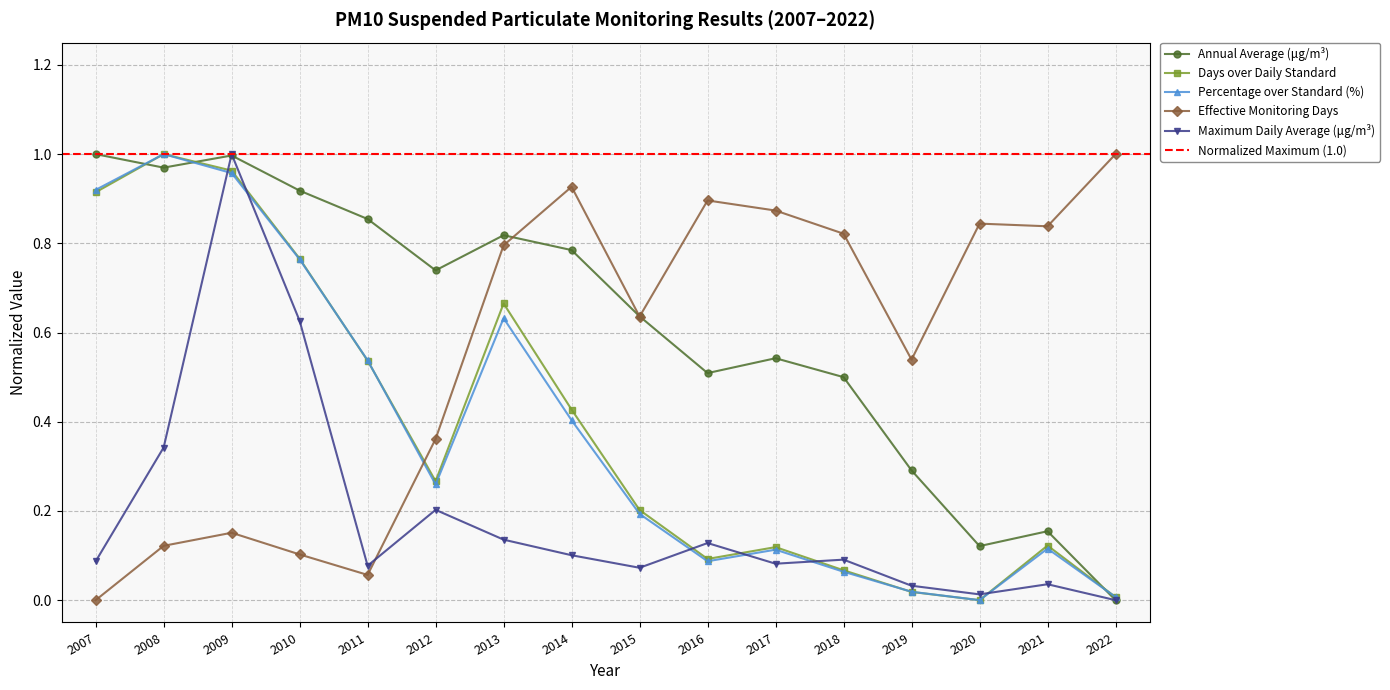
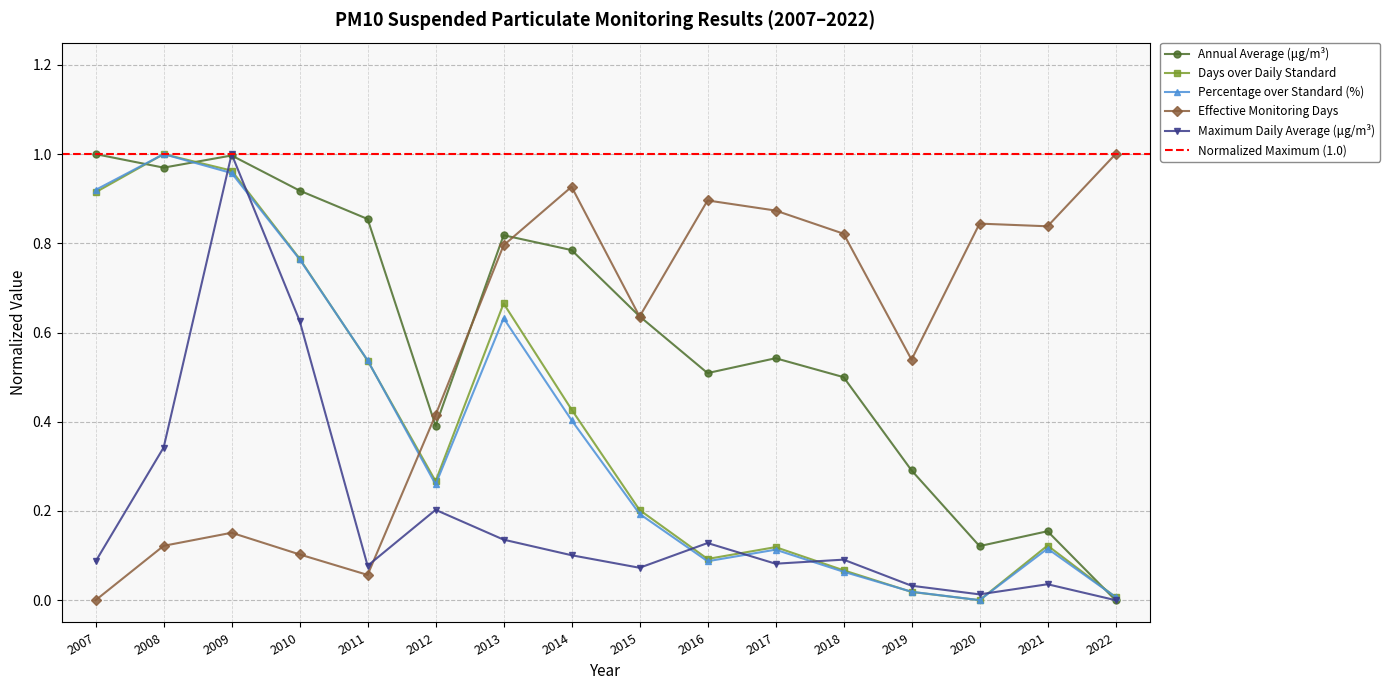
Annual Average (μg/m³), 2012: 0.74 -> 0.39
Effective Monitoring Days, 2012: 0.36 -> 0.42
